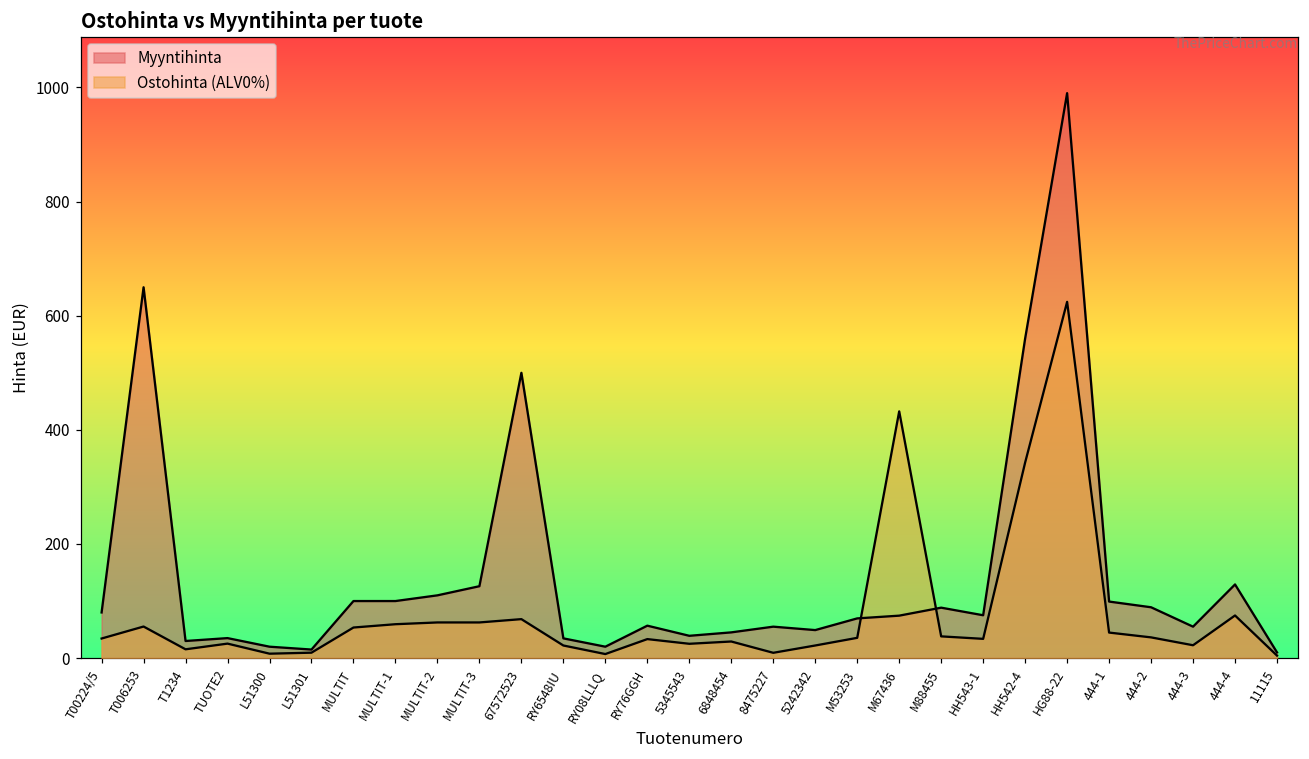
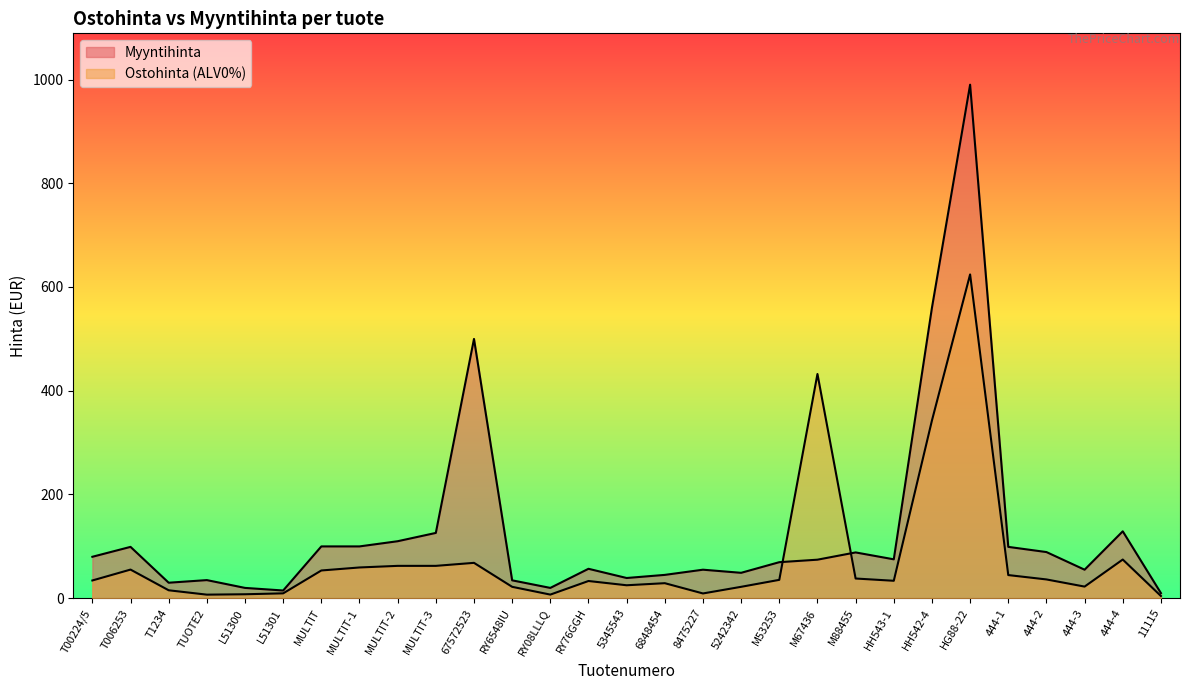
Myyntihinta, T006253: 650 -> 100
Ostohinta (ALV0%), TUOTE2: 30 -> 10
